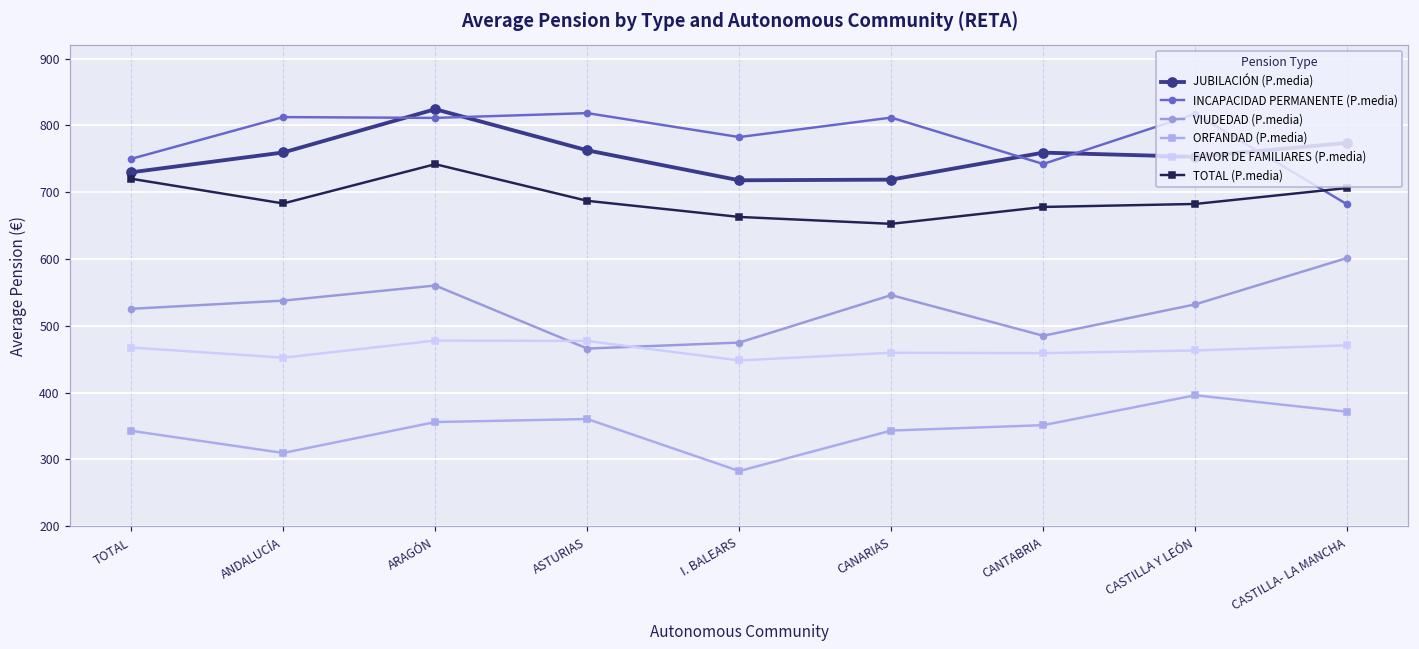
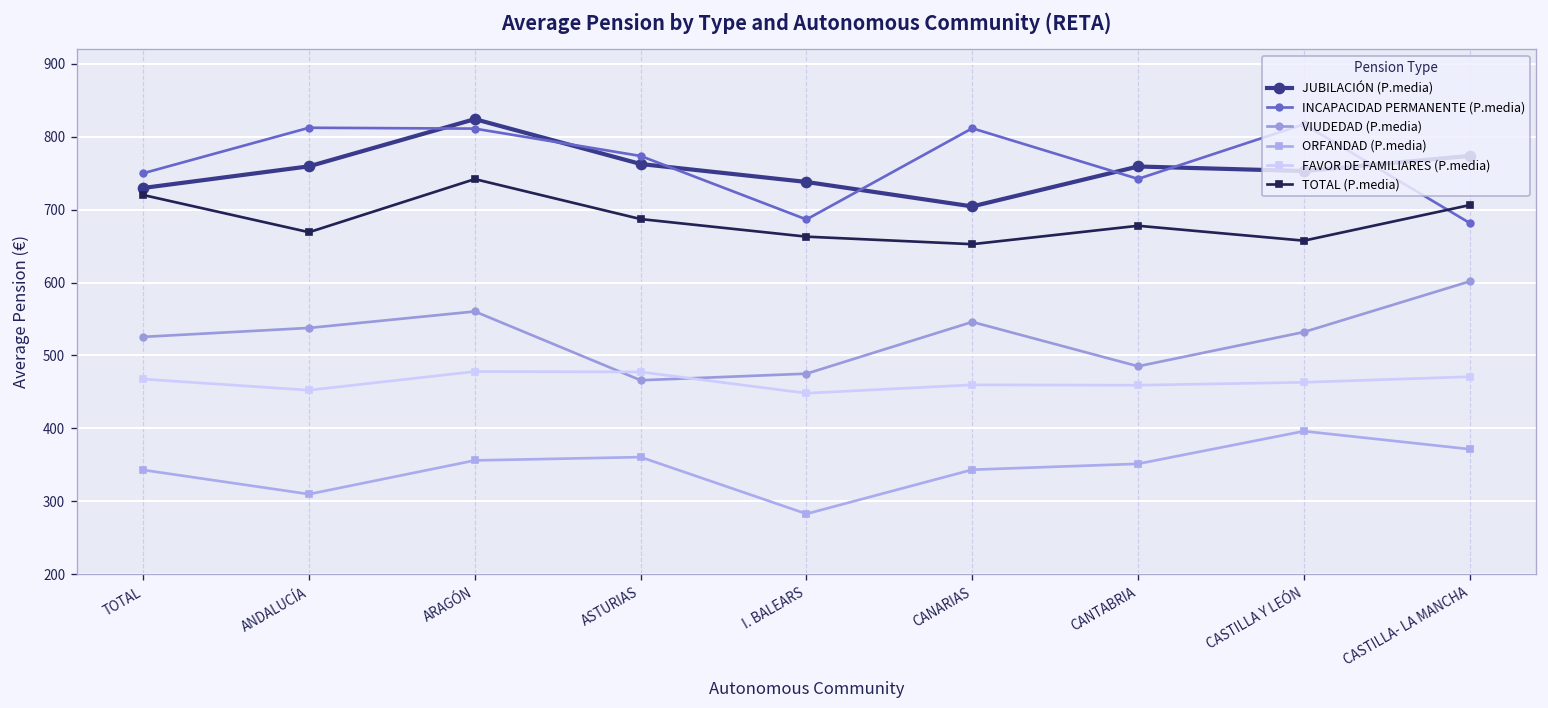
TOTAL (P.media), ANDALUCÍA: 680 -> 670
INCAPACIDAD PERMANENTE (P.media), ASTURIAS: 820 -> 770
JUBILACIÓN (P.media), I. BALEARS: 720 -> 740
INCAPACIDAD PERMANENTE (P.media), I. BALEARS: 780 -> 690
JUBILACIÓN (P.media), CANARIAS: 720 -> 700
TOTAL (P.media), CASTILLA Y LEÓN: 680 -> 660
